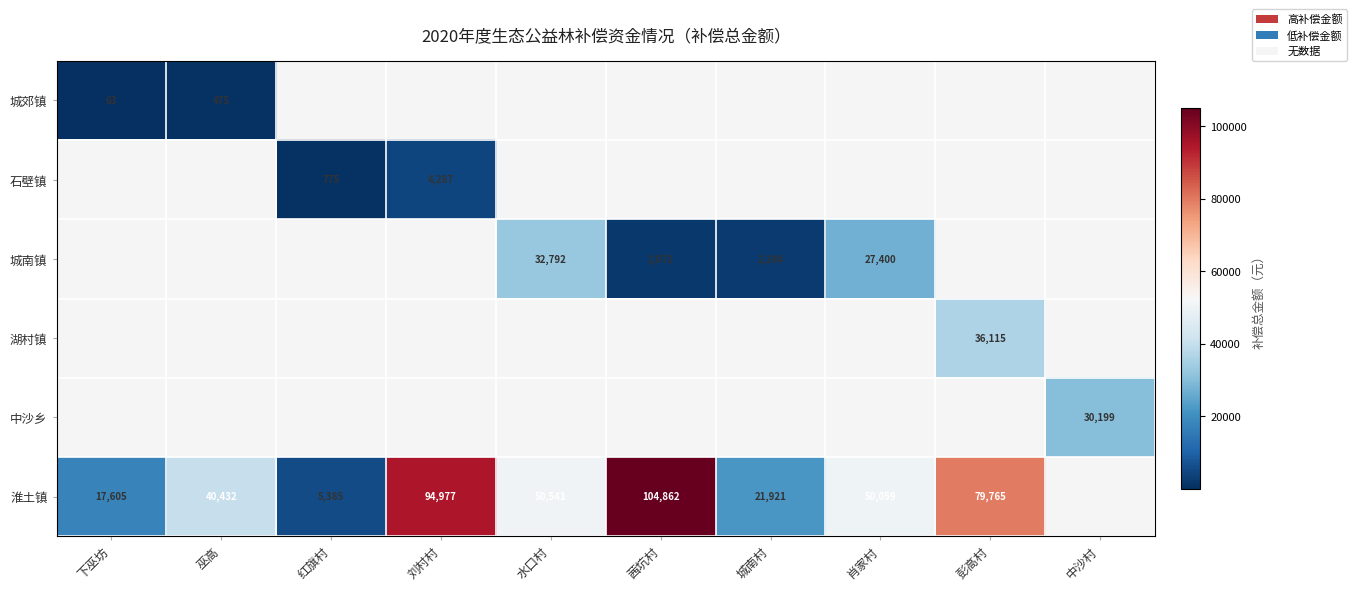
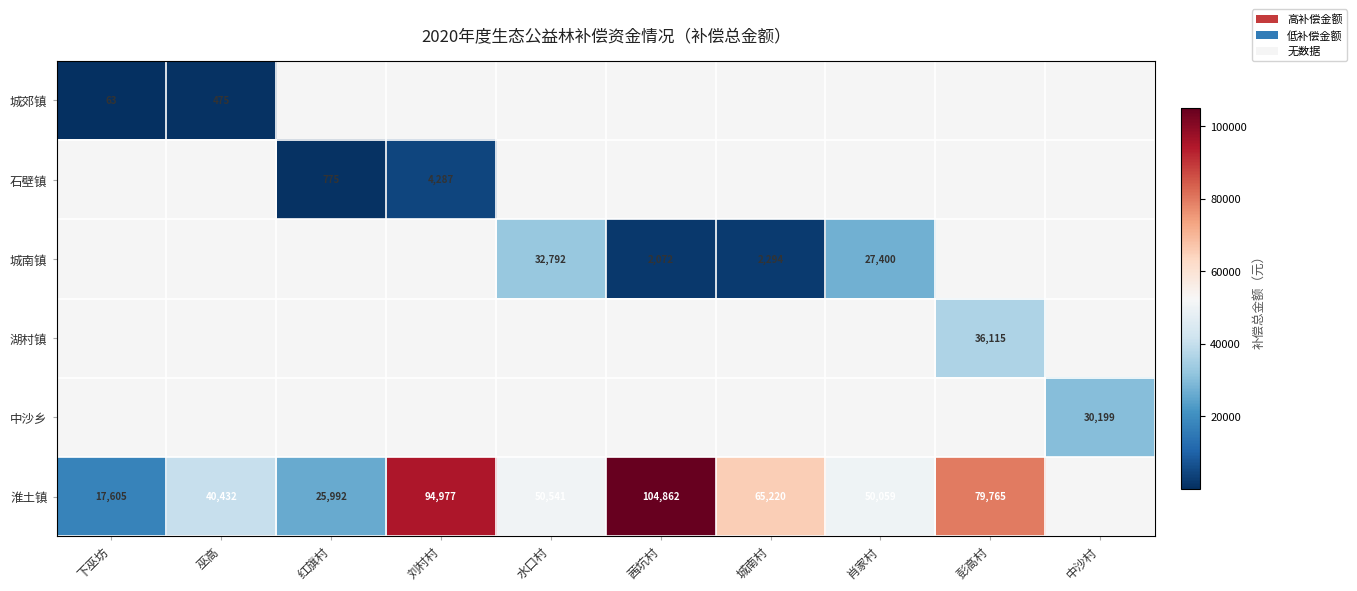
淮土镇, 红旗村: 5,385 -> 25,992
淮土镇, 城南村: 21,921 -> 65,220
